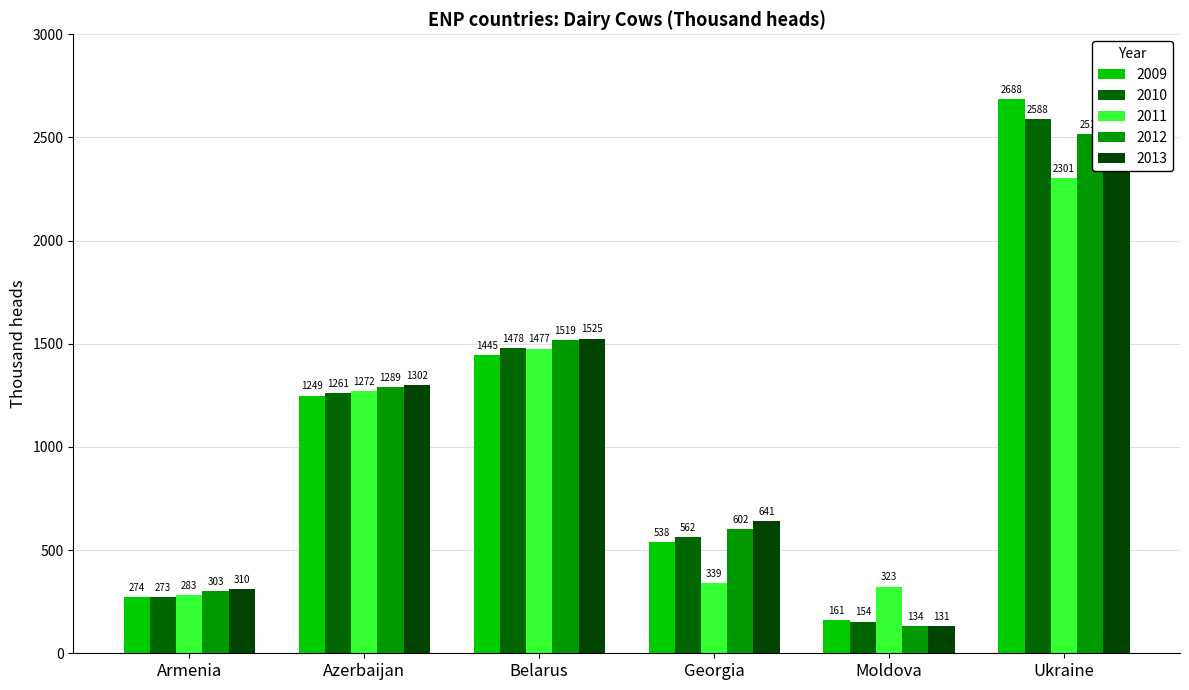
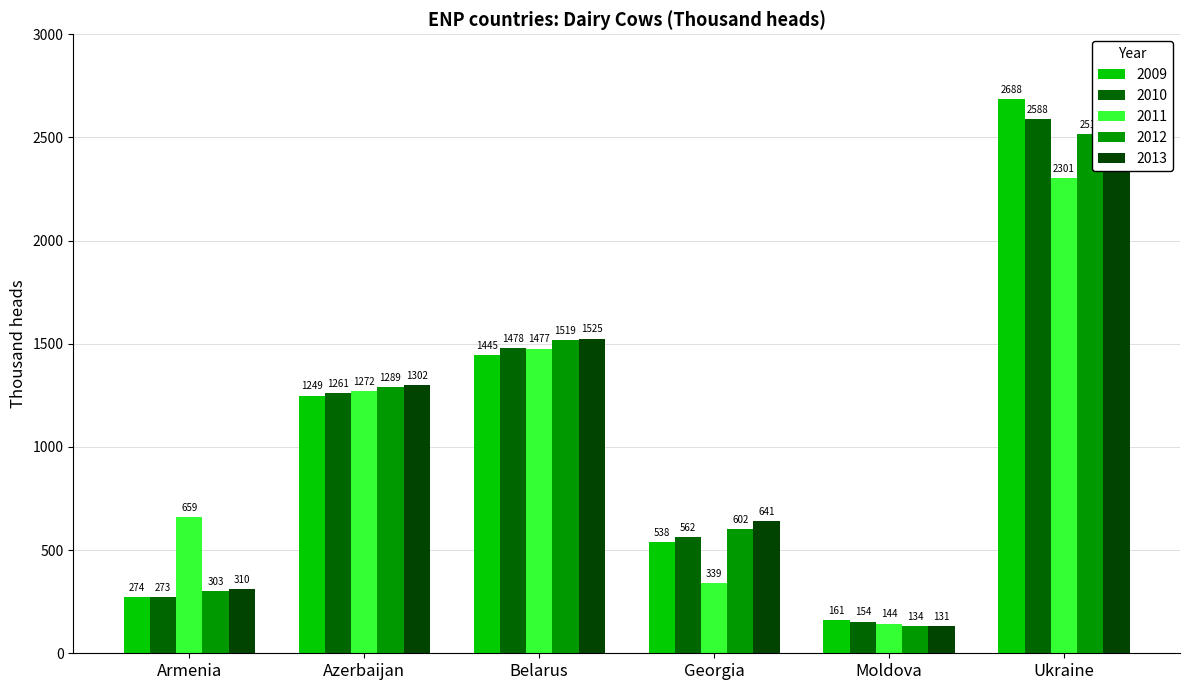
2011, Armenia: 283 -> 659
2011, Moldova: 323 -> 144
